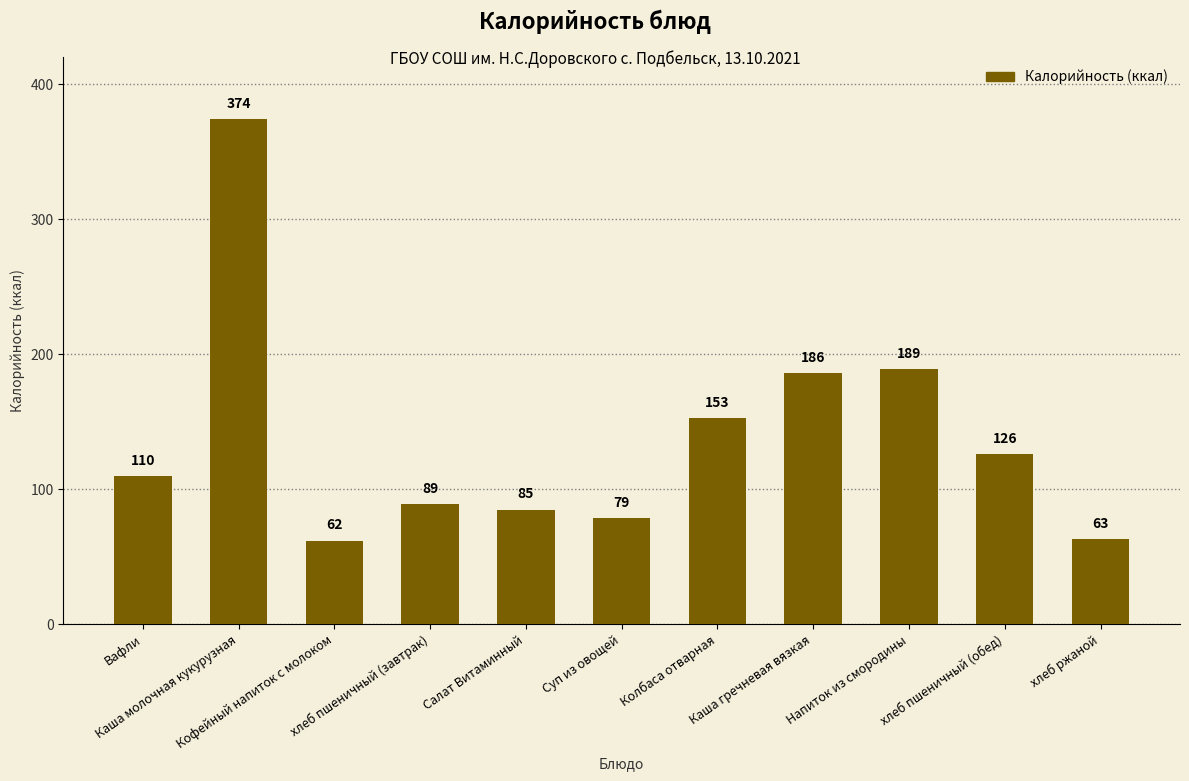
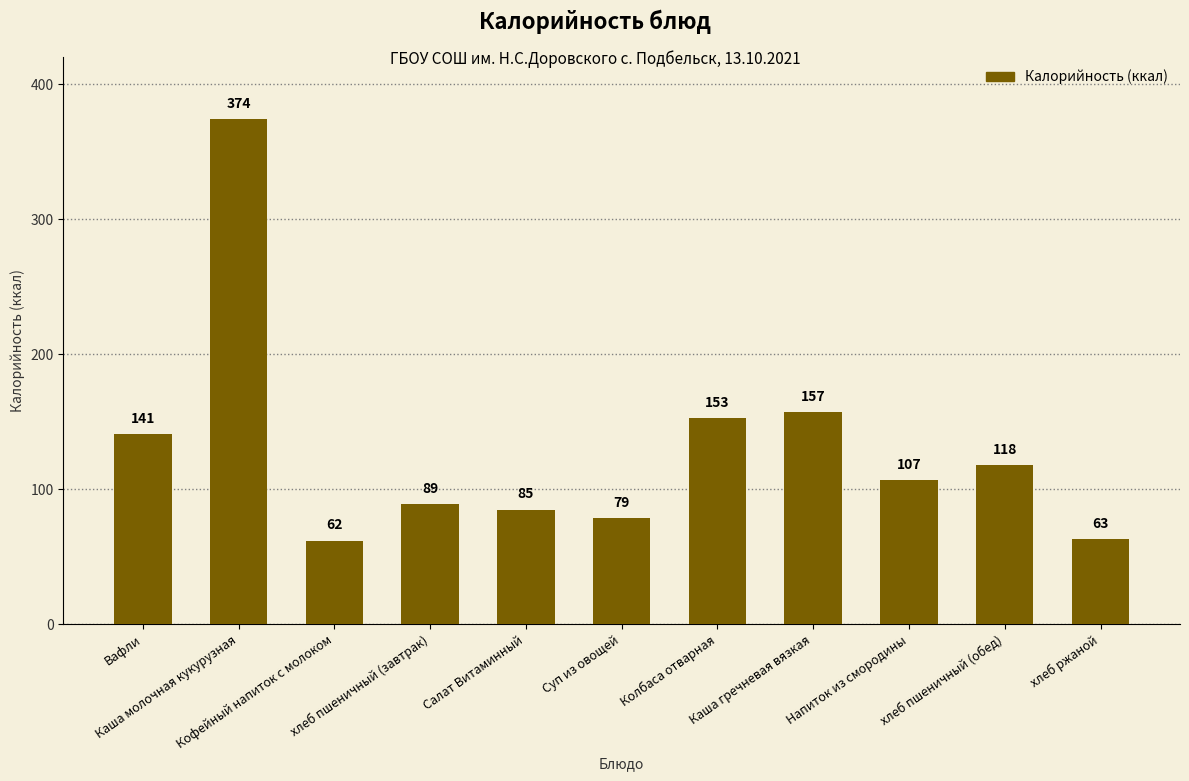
Вафли: 110 -> 141
Каша гречневая вязкая: 186 -> 157
Напиток из смородины: 189 -> 107
хлеб пшеничный (обед): 126 -> 118
